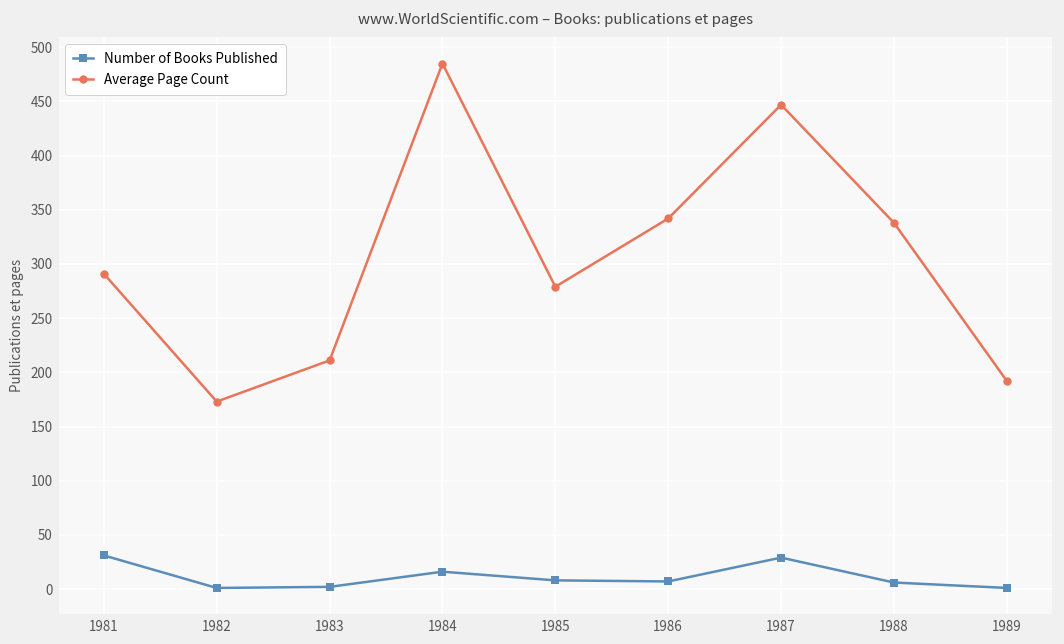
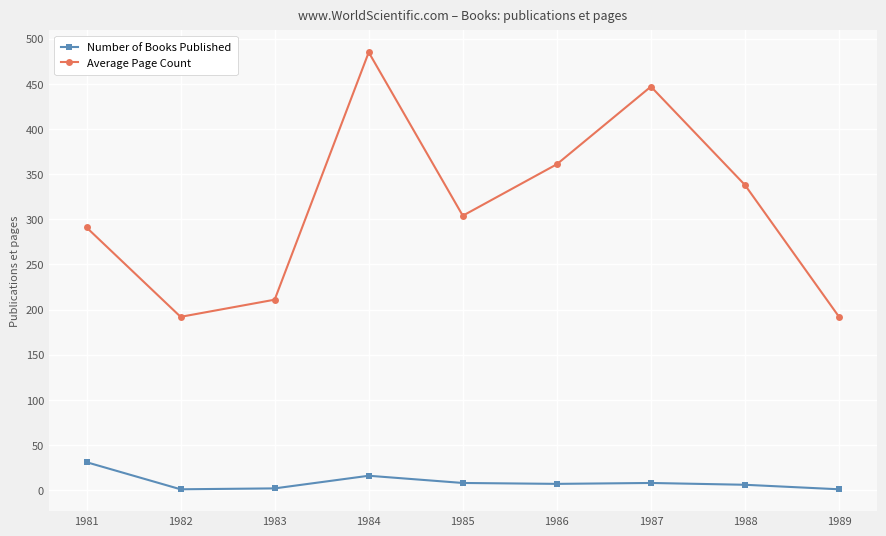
Average Page Count, 1982: 170 -> 190
Average Page Count, 1985: 280 -> 300
Average Page Count, 1986: 340 -> 360
Number of Books Published, 1987: 30 -> 10
